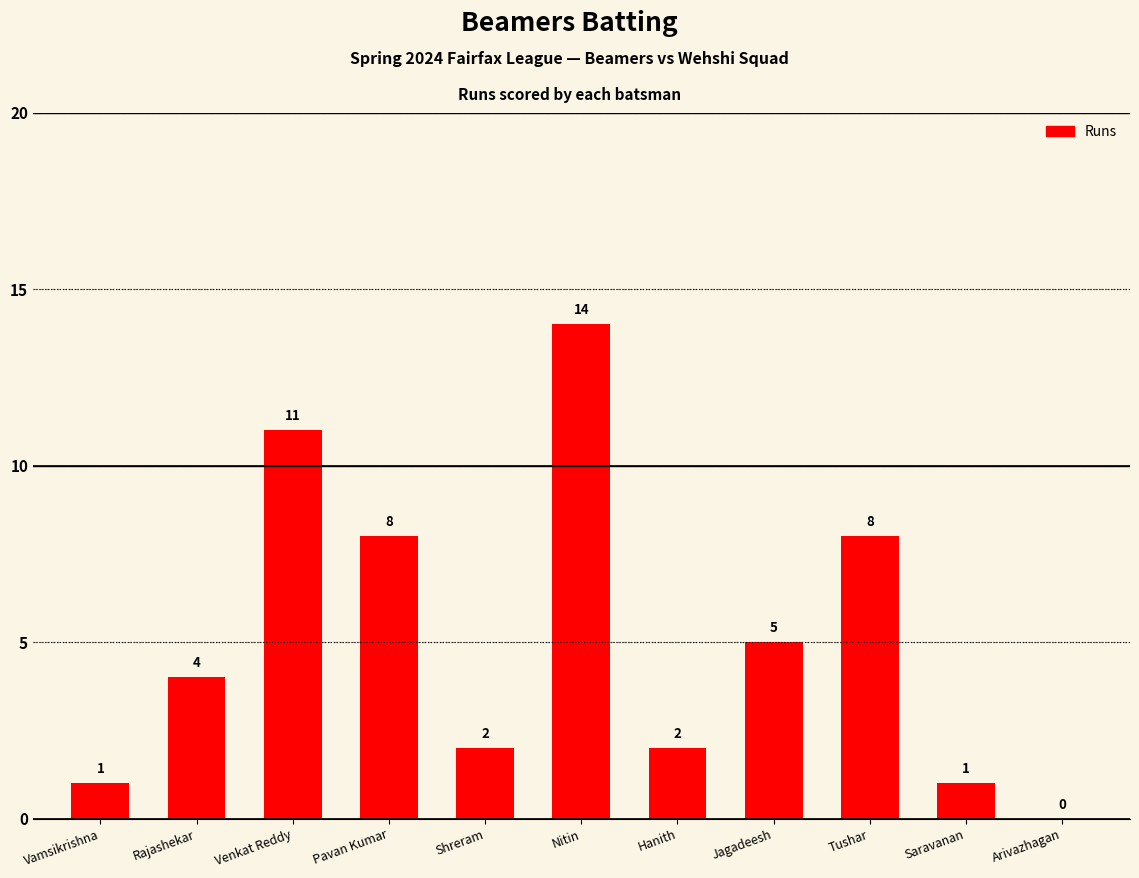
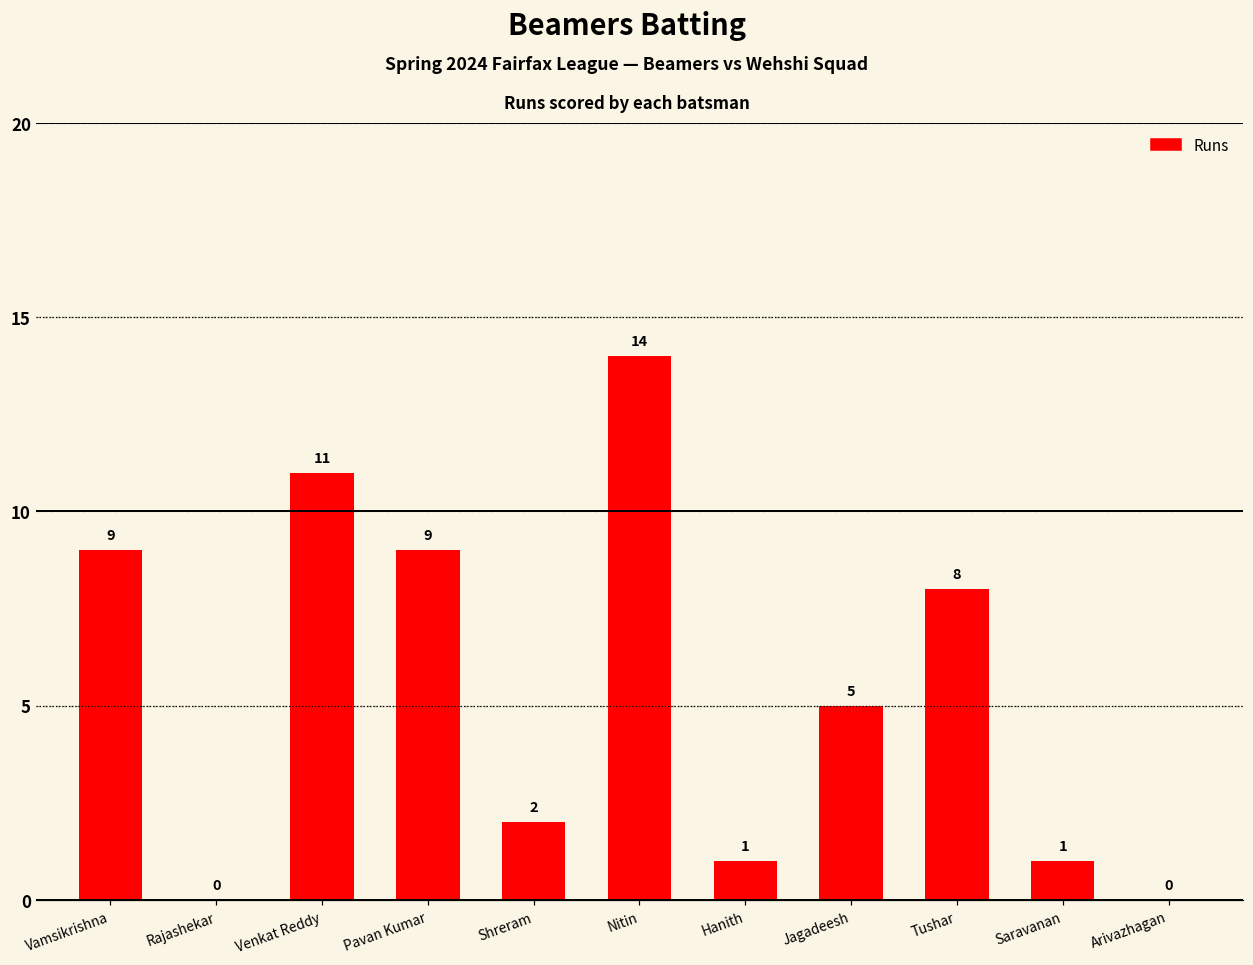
Vamsikrishna: 1 -> 9
Rajashekar: 4 -> 0
Pavan Kumar: 8 -> 9
Hanith: 2 -> 1
